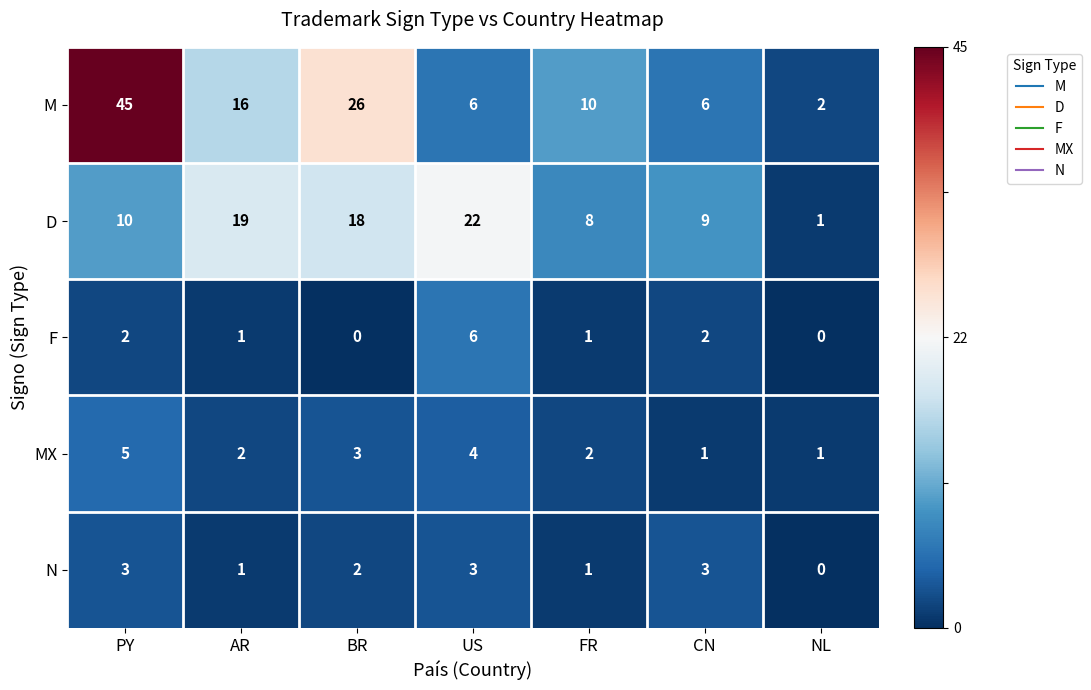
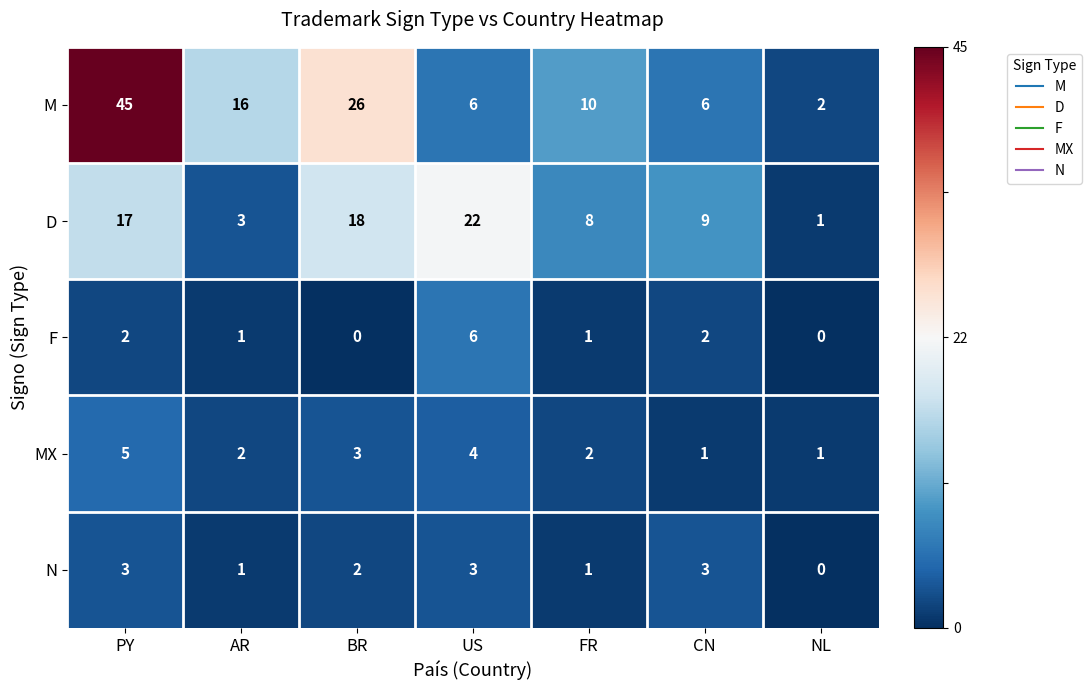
D, PY: 10 -> 17
D, AR: 19 -> 3
